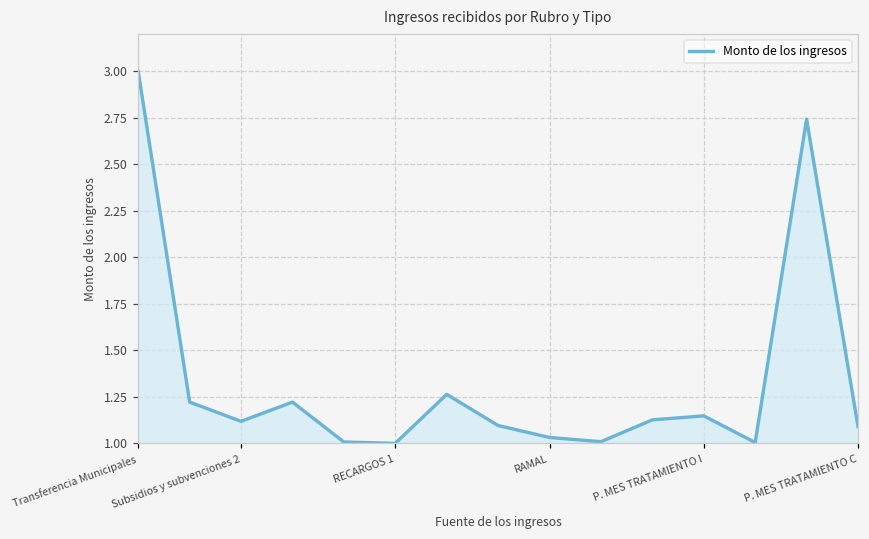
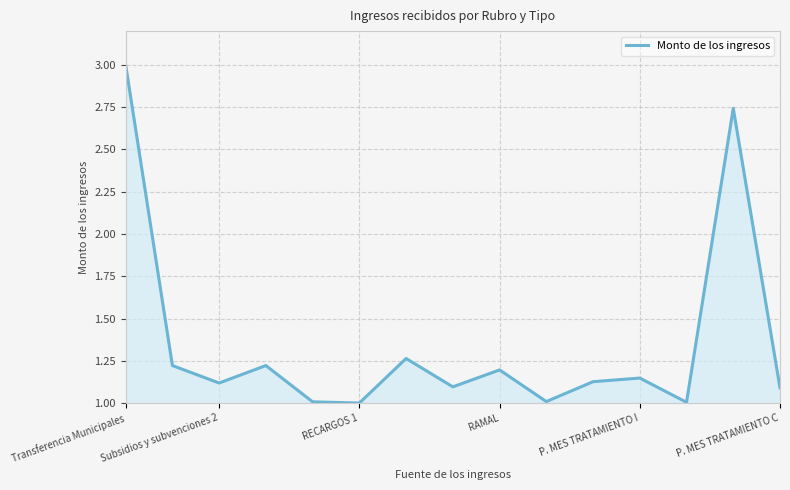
RAMAL: 1.03 -> 1.20
